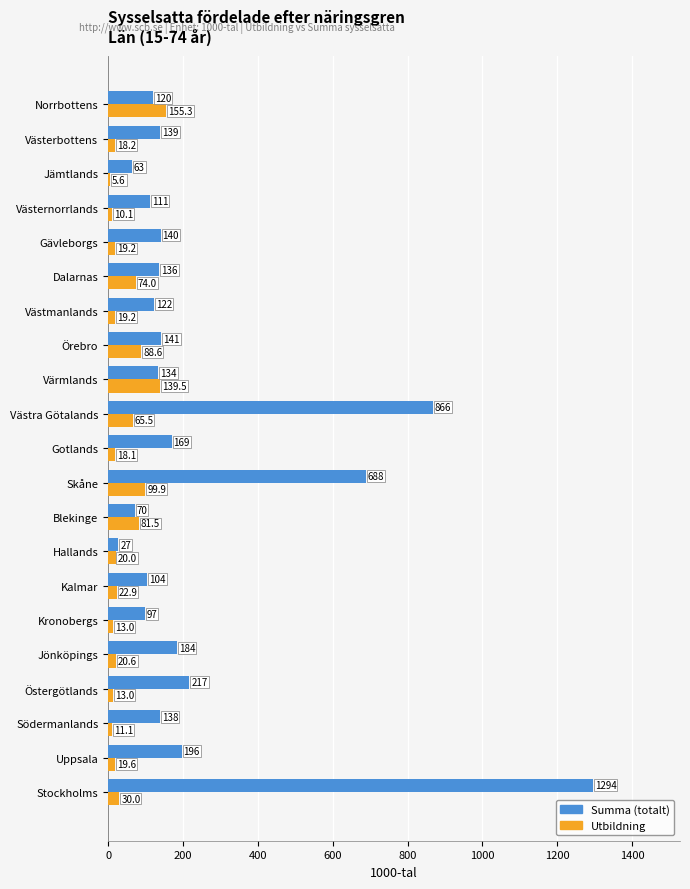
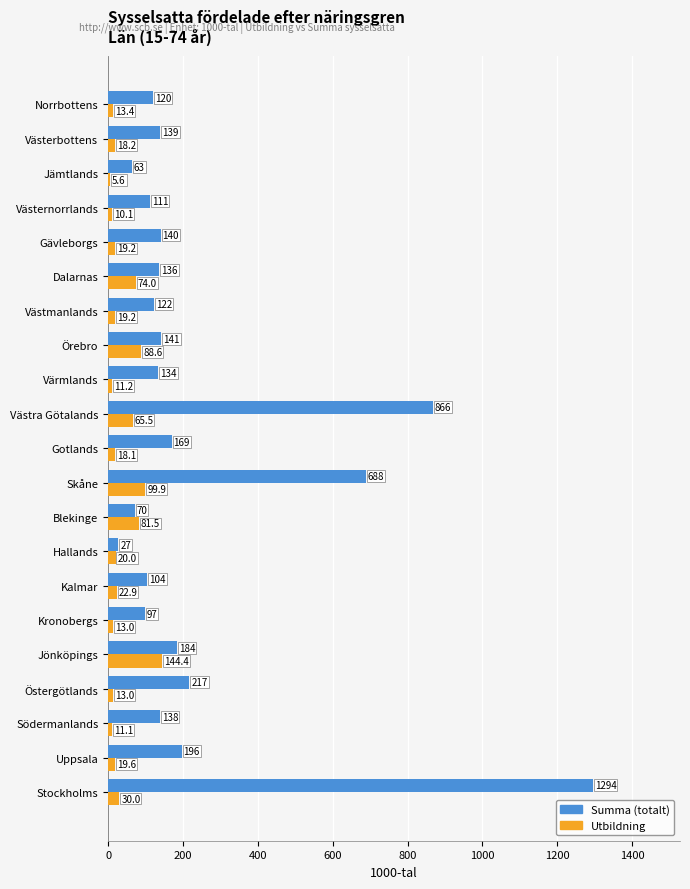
Utbildning, Norrbottens: 155.3 -> 13.4
Utbildning, Värmlands: 139.5 -> 11.2
Utbildning, Jönköpings: 20.6 -> 144.4
